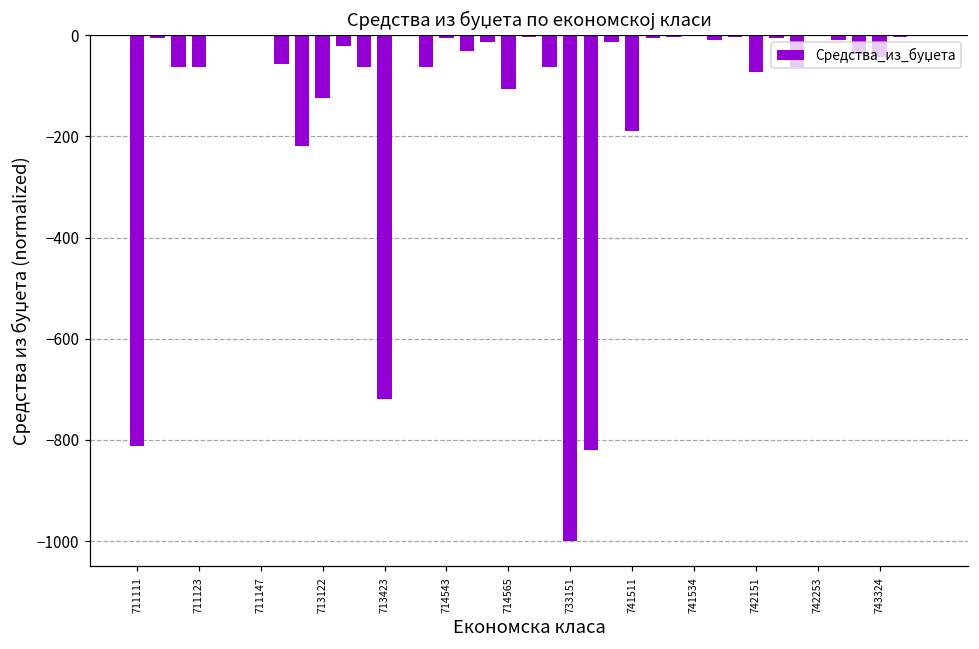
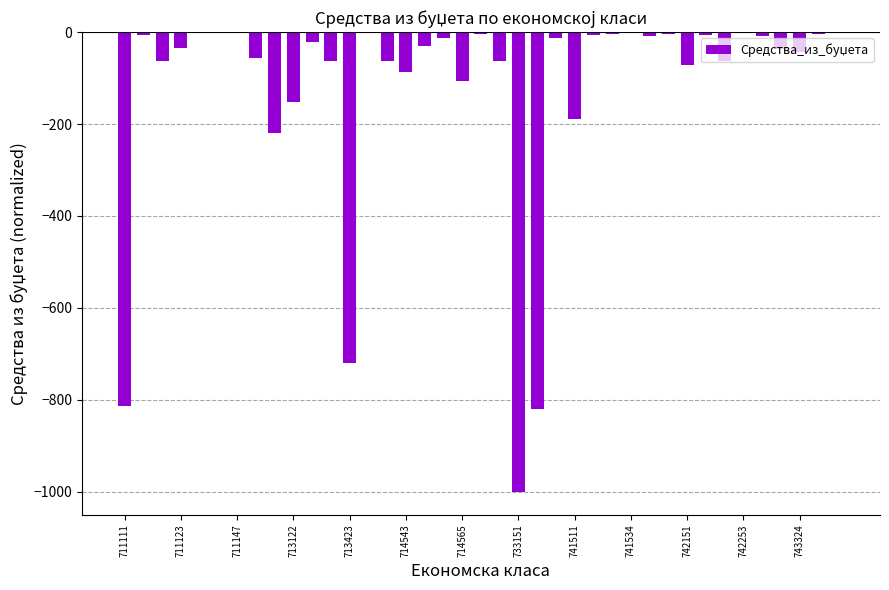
711123: -60 -> -30
713122: -130 -> -150
714543: -10 -> -90
